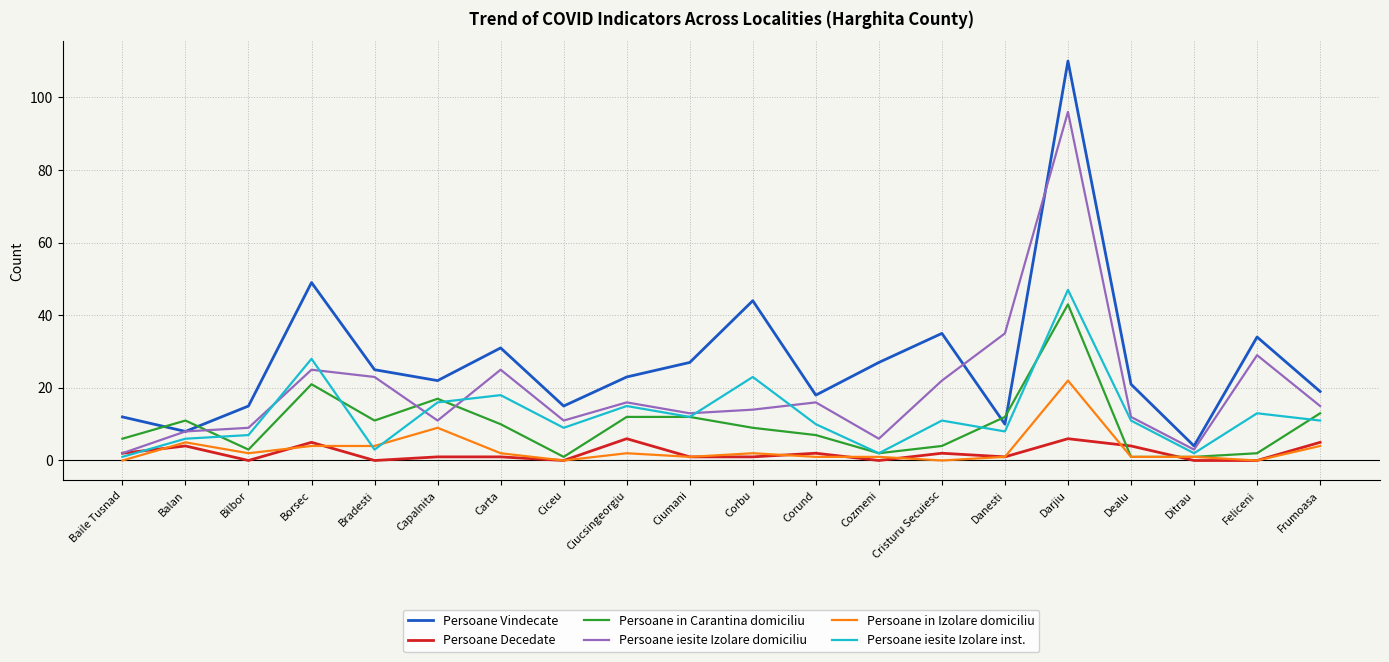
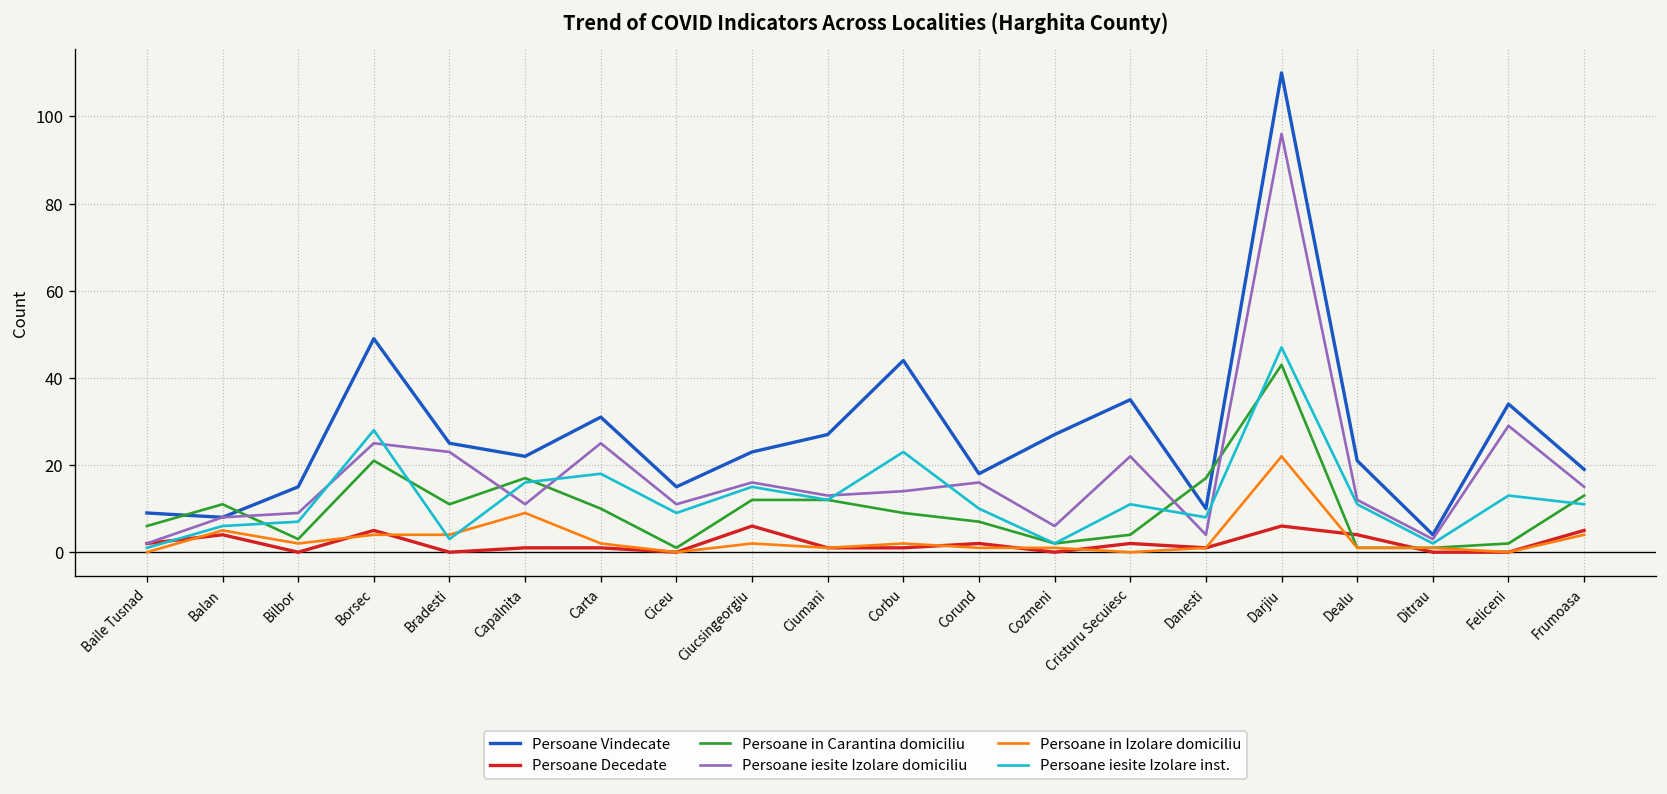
Persoane Vindecate, Baile Tusnad: 12 -> 9
Persoane in Carantina domiciliu, Danesti: 12 -> 17
Persoane iesite Izolare domiciliu, Danesti: 35 -> 4
